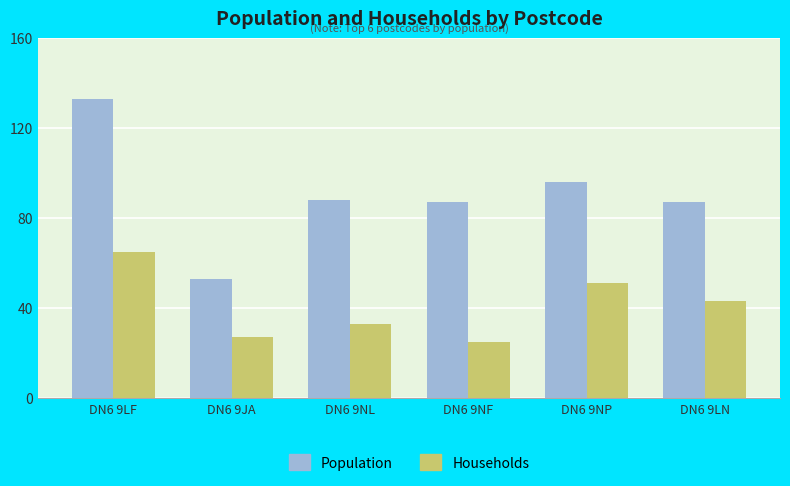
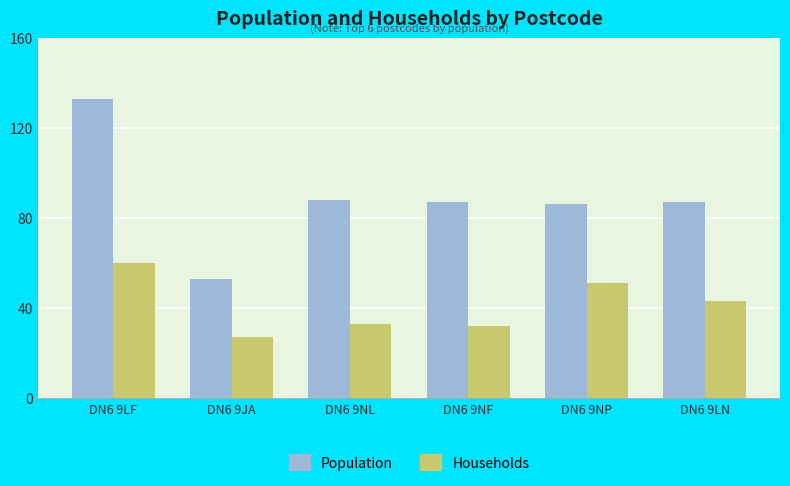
Households, DN6 9LF: 65 -> 60
Households, DN6 9NF: 25 -> 32
Population, DN6 9NP: 96 -> 86
